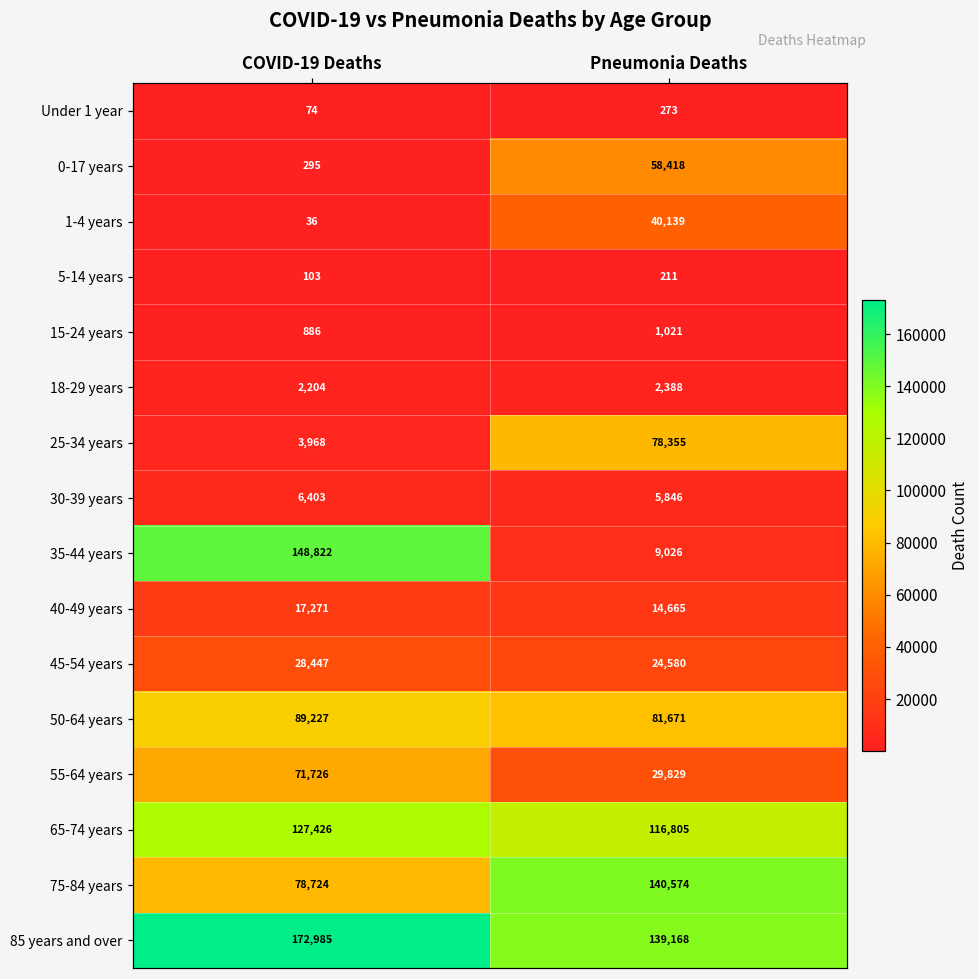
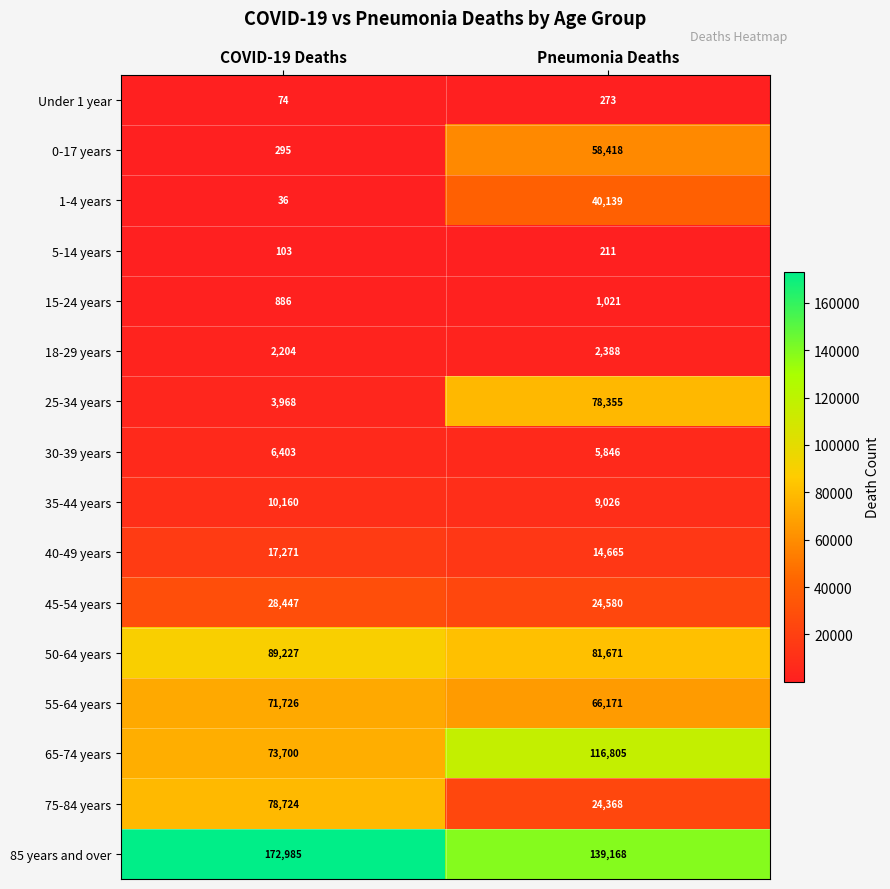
35-44 years, COVID-19 Deaths: 148,822 -> 10,160
55-64 years, Pneumonia Deaths: 29,829 -> 66,171
65-74 years, COVID-19 Deaths: 127,426 -> 73,700
75-84 years, Pneumonia Deaths: 140,574 -> 24,368
